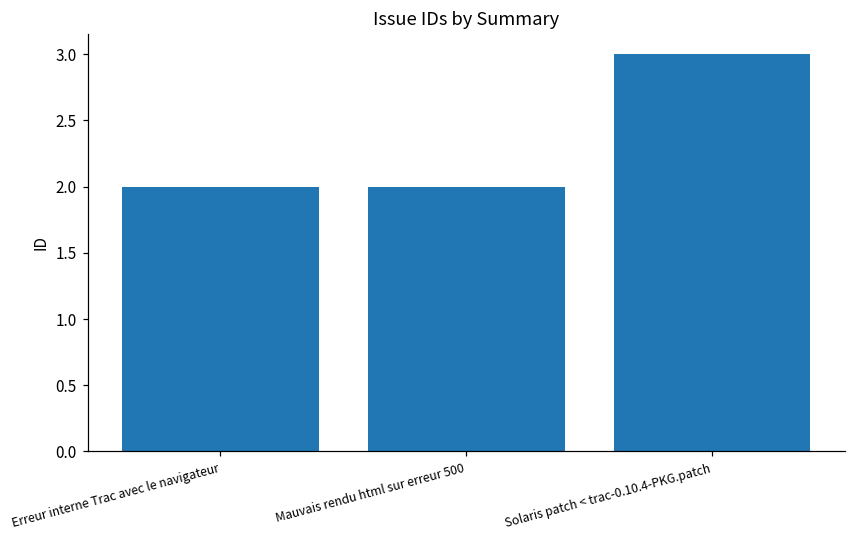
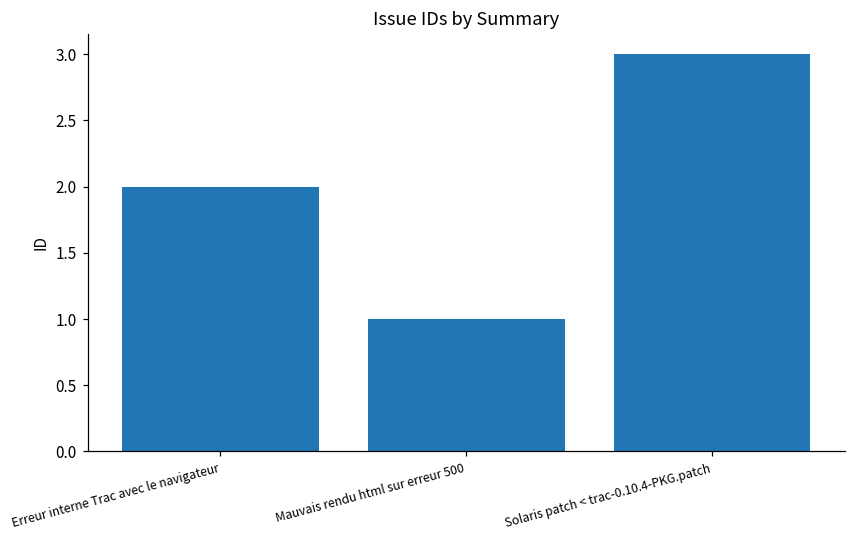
Mauvais rendu html sur erreur 500: 2 -> 1
